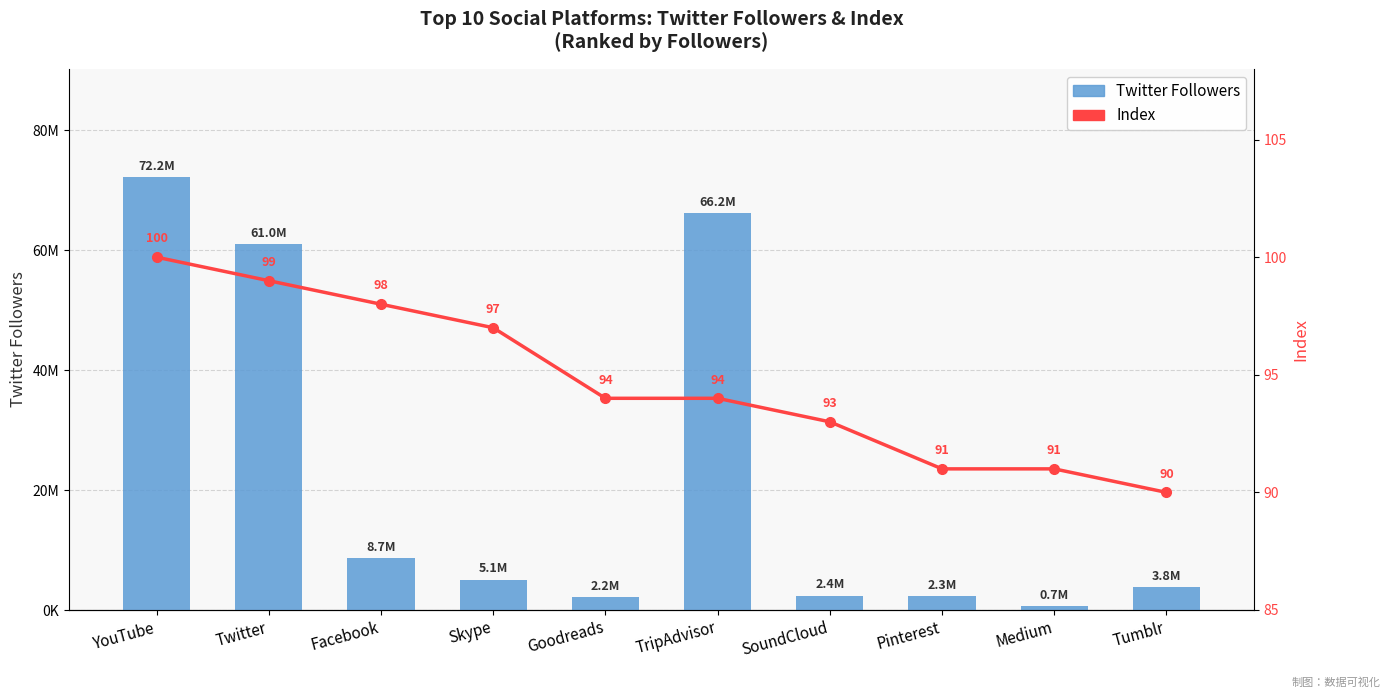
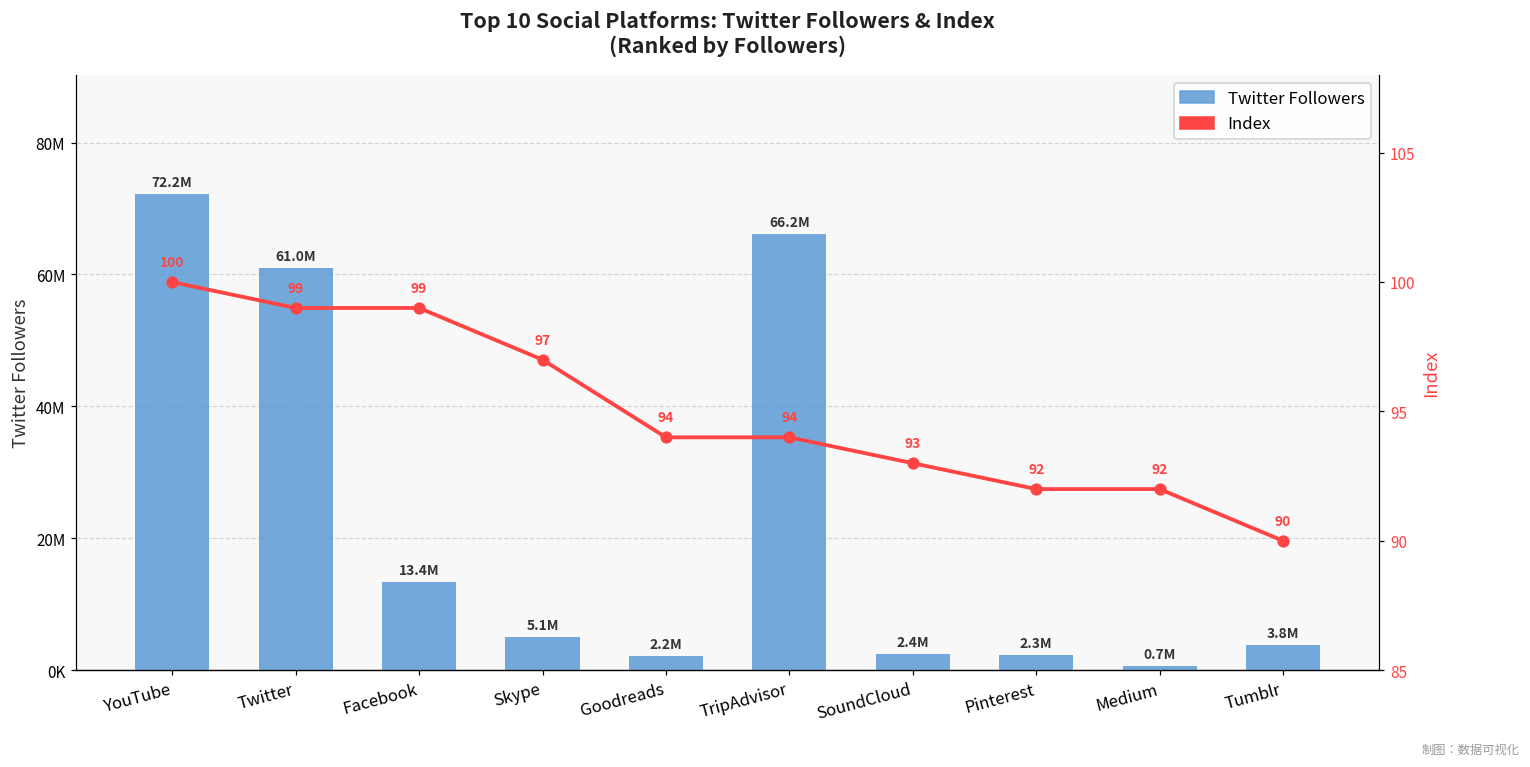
Twitter Followers, Facebook: 8.7M -> 13.4M
Index, Facebook: 98 -> 99
Index, Pinterest: 91 -> 92
Index, Medium: 91 -> 92
